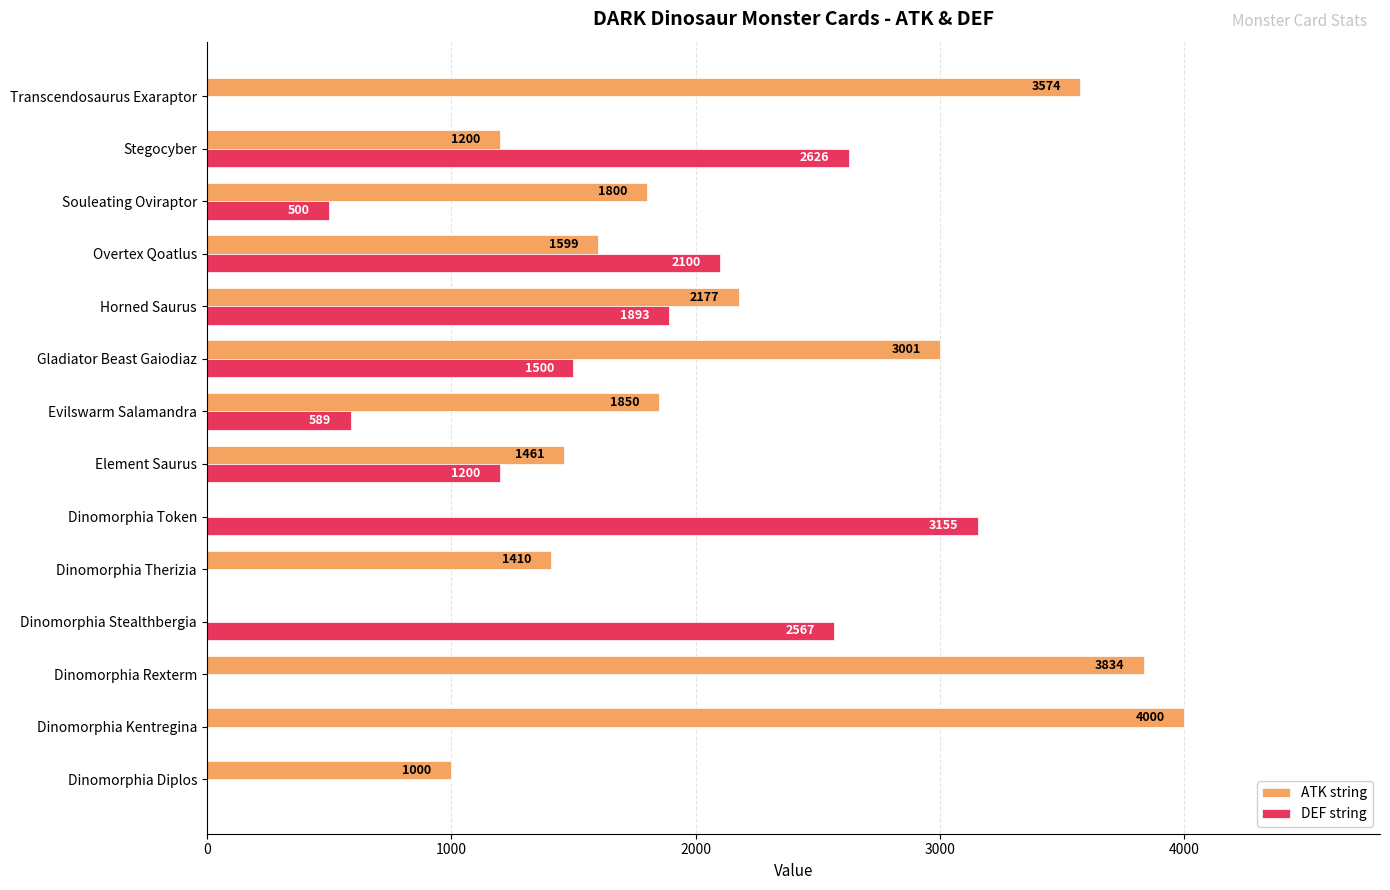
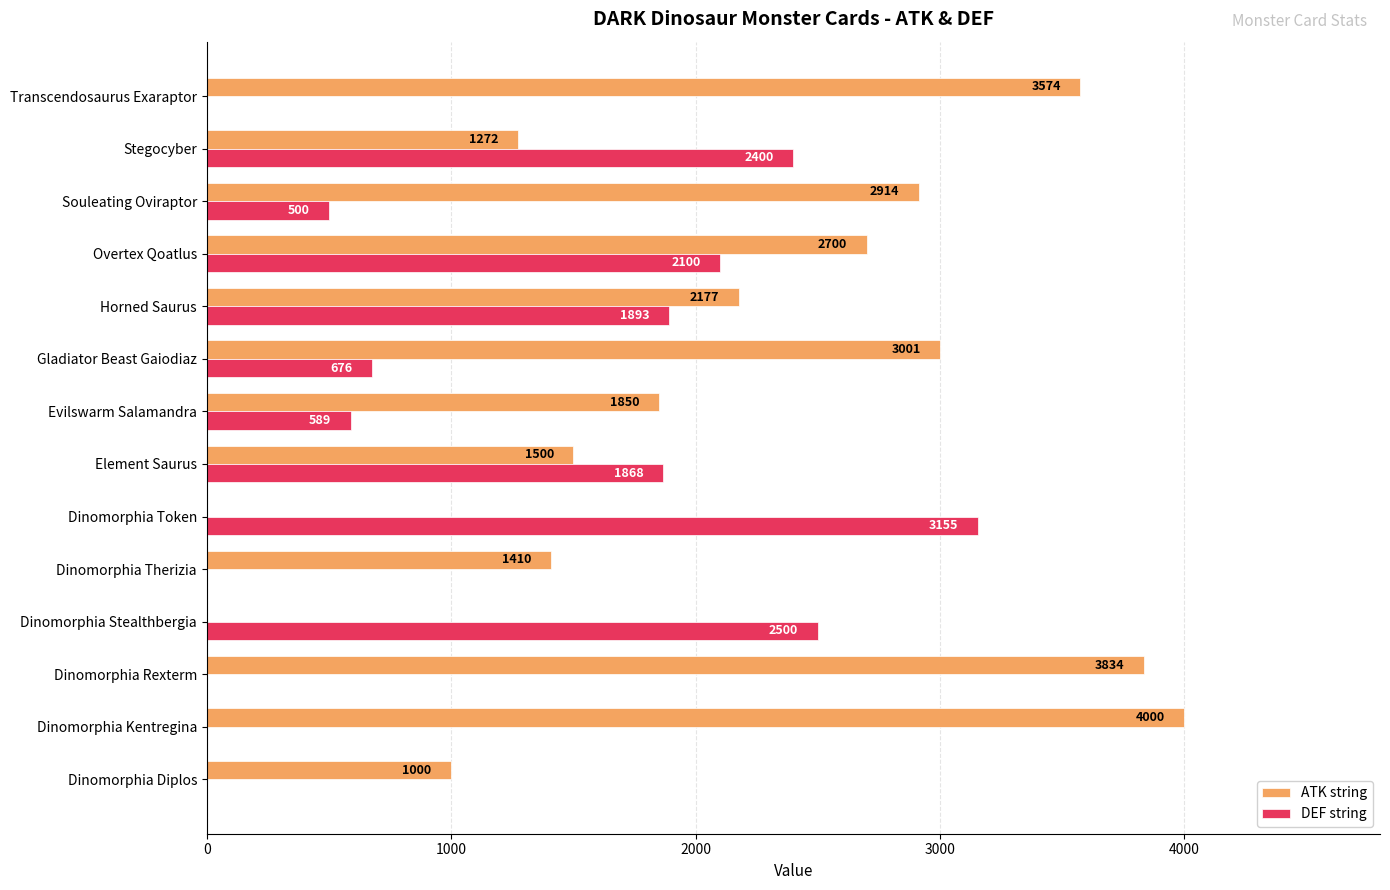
ATK string, Stegocyber: 1200 -> 1272
DEF string, Stegocyber: 2626 -> 2400
ATK string, Souleating Oviraptor: 1800 -> 2914
ATK string, Overtex Qoatlus: 1599 -> 2700
DEF string, Gladiator Beast Gaiodiaz: 1500 -> 676
ATK string, Element Saurus: 1461 -> 1500
DEF string, Element Saurus: 1200 -> 1868
DEF string, Dinomorphia Stealthbergia: 2567 -> 2500
